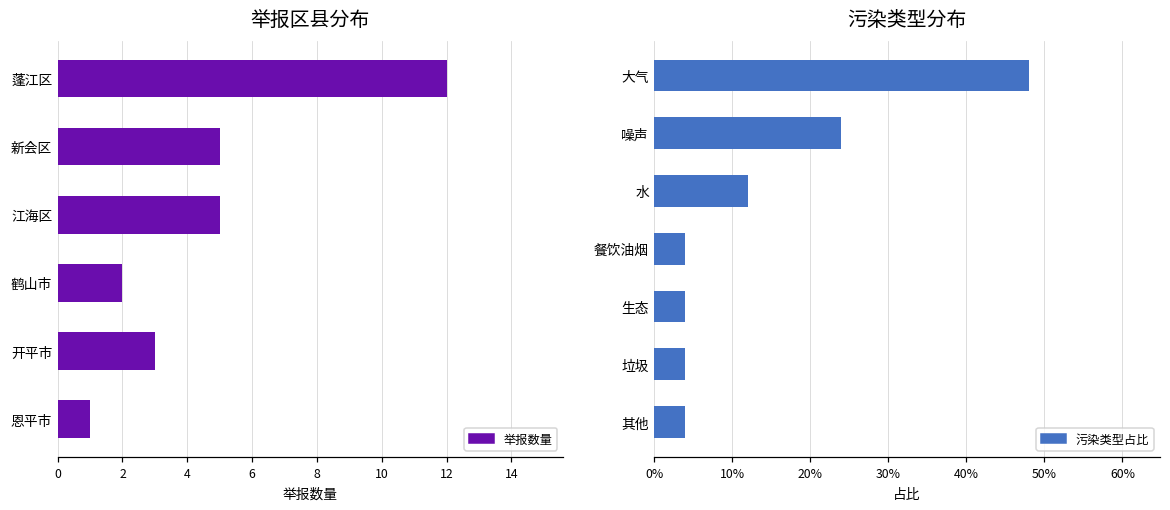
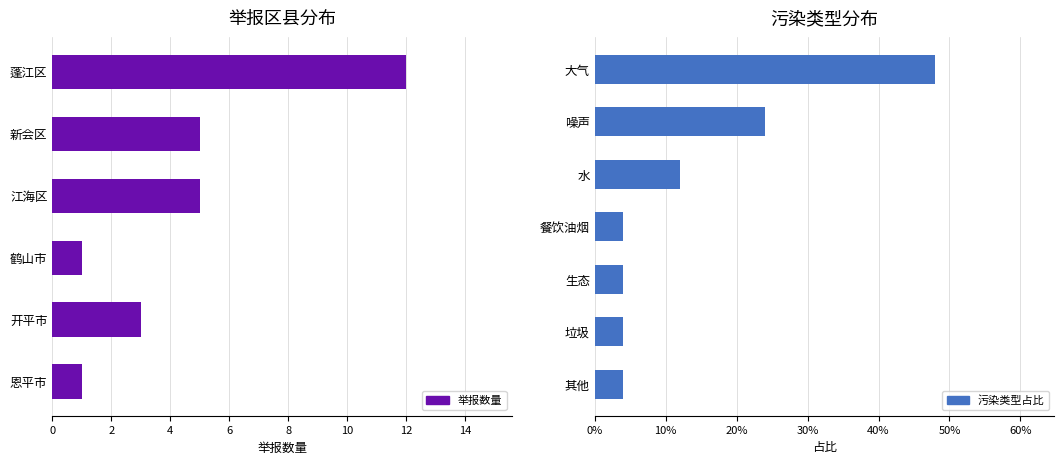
举报区县分布, 鹤山市: 2 -> 1
